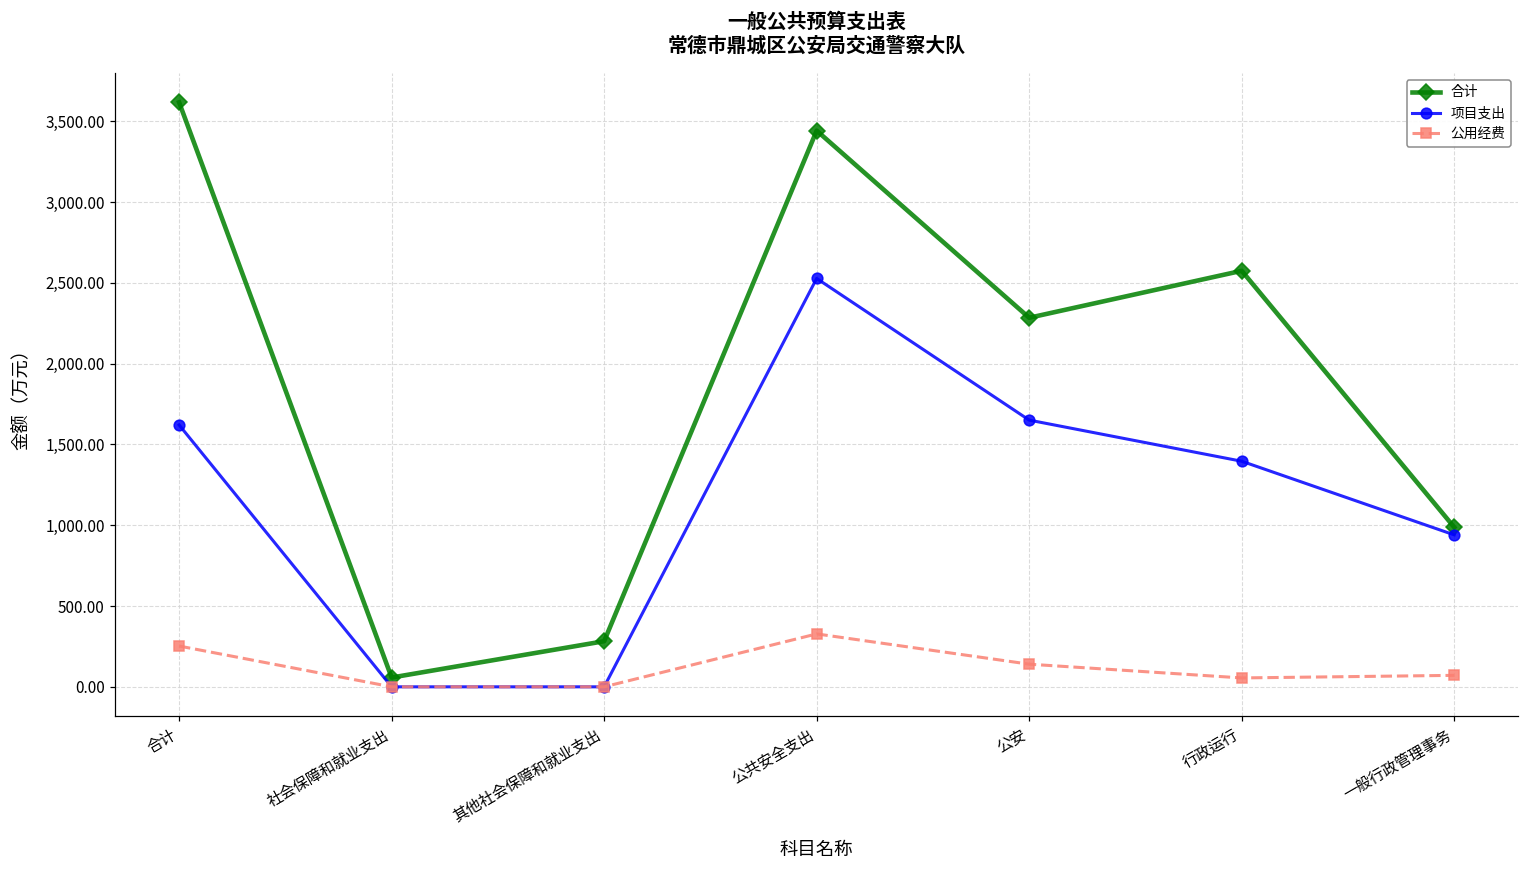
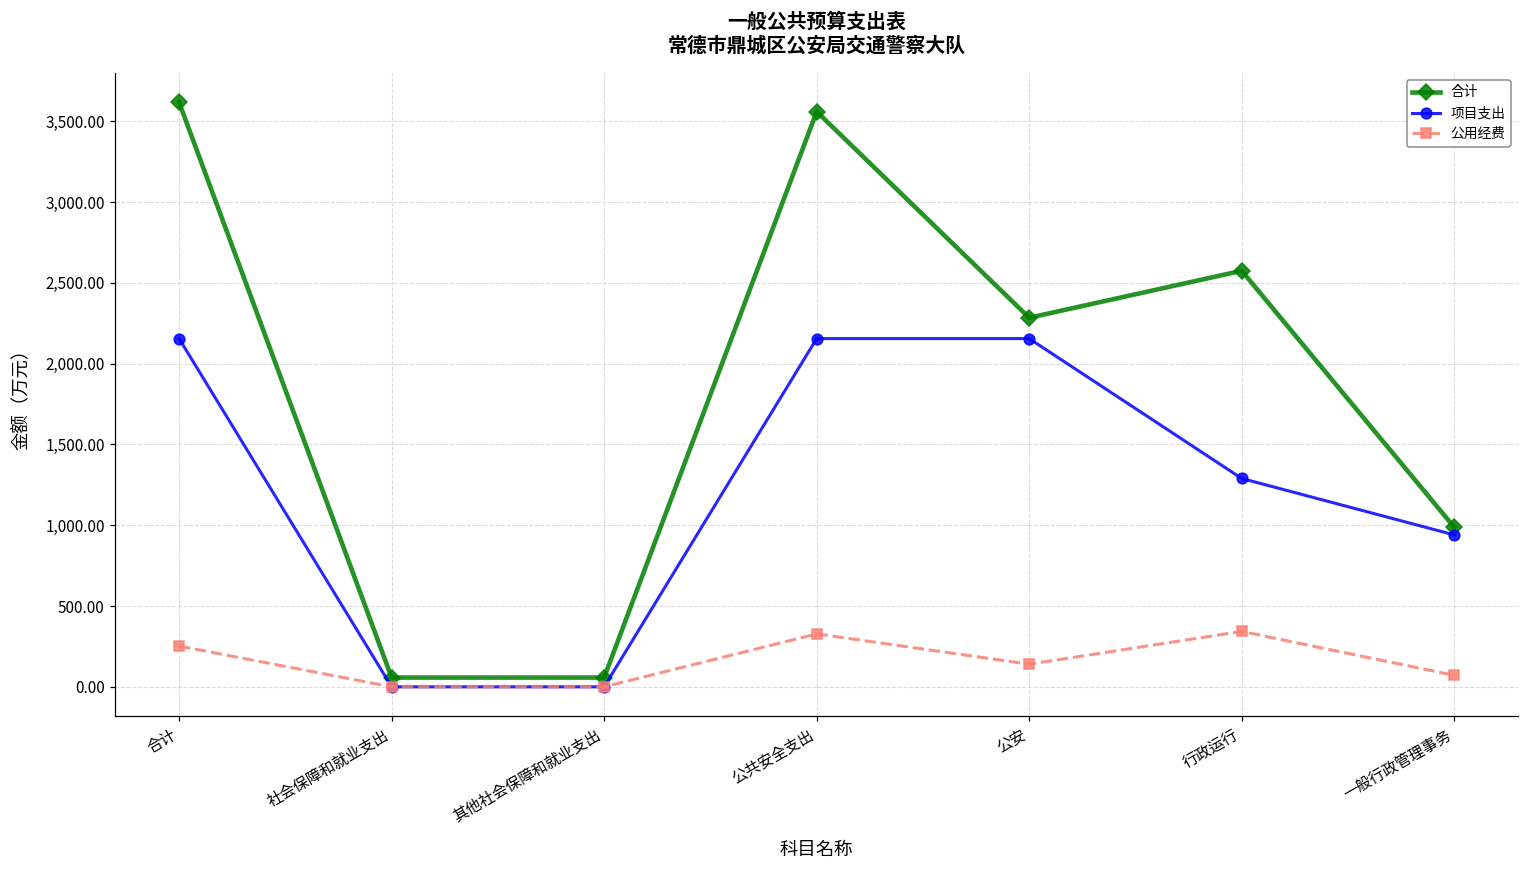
项目支出, 合计: 1,620 -> 2,160
合计, 其他社会保障和就业支出: 280 -> 60
合计, 公共安全支出: 3,440 -> 3,560
项目支出, 公共安全支出: 2,530 -> 2,160
项目支出, 公安: 1,650 -> 2,160
项目支出, 行政运行: 1,400 -> 1,290
公用经费, 行政运行: 60 -> 340
